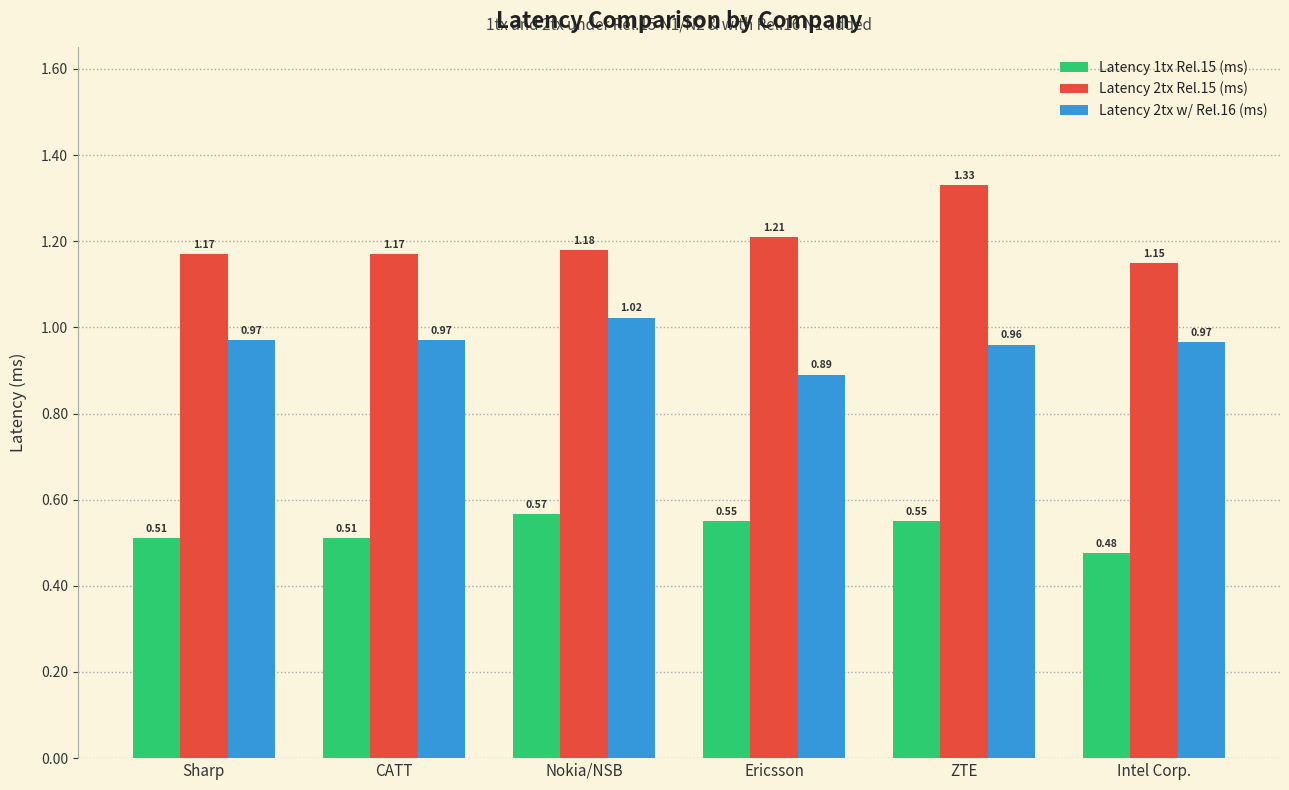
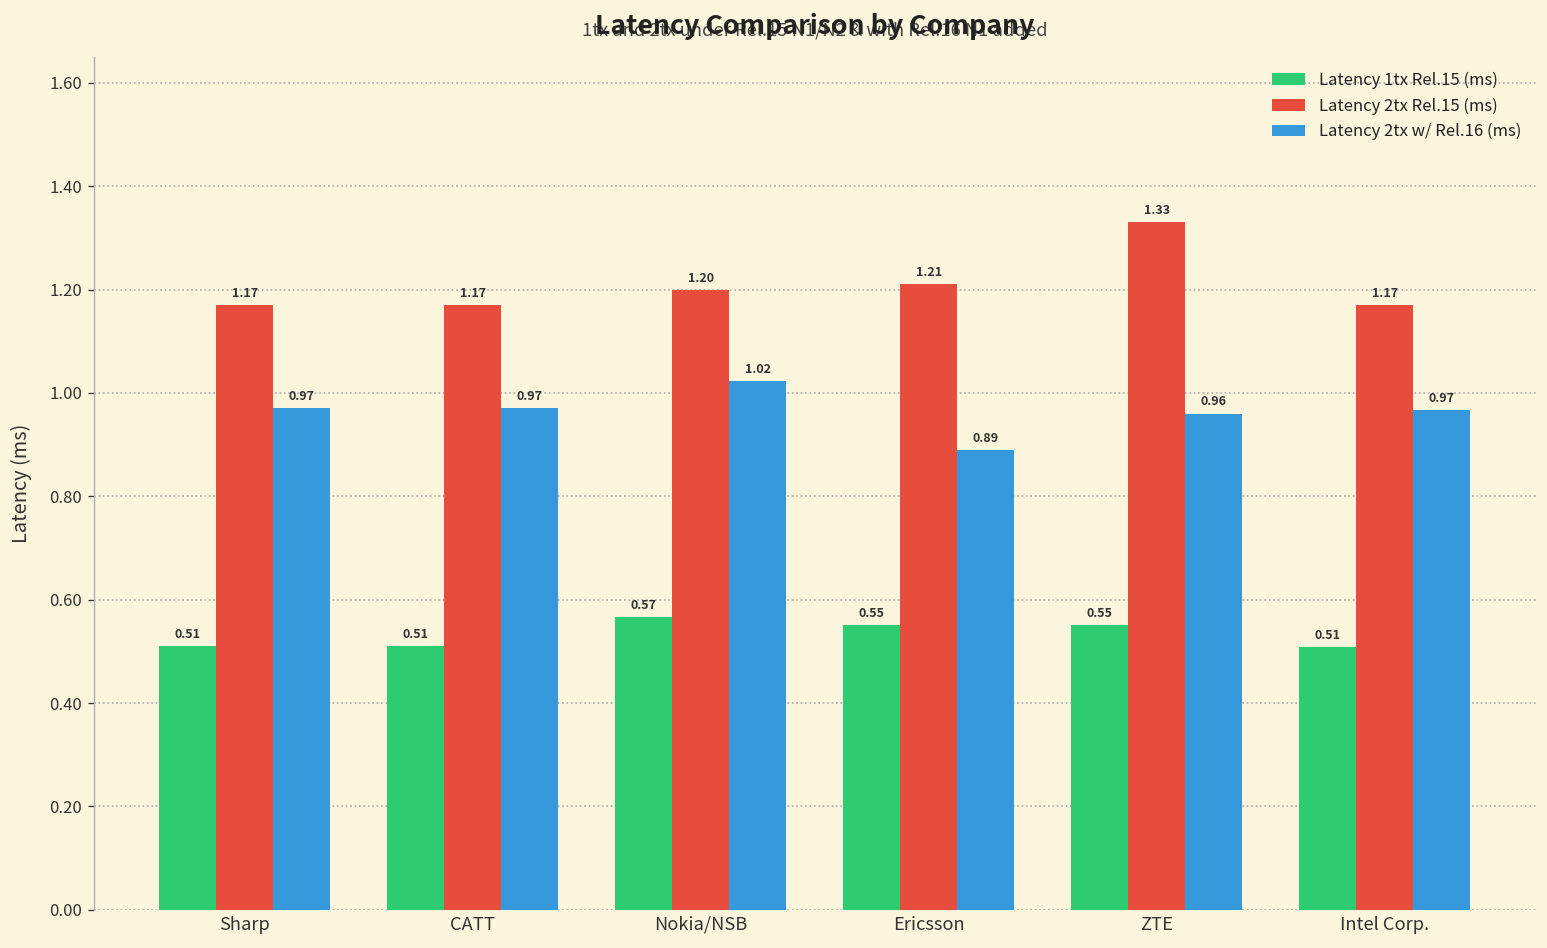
Latency 2tx Rel.15 (ms), Nokia/NSB: 1.18 -> 1.20
Latency 1tx Rel.15 (ms), Intel Corp.: 0.48 -> 0.51
Latency 2tx Rel.15 (ms), Intel Corp.: 1.15 -> 1.17
